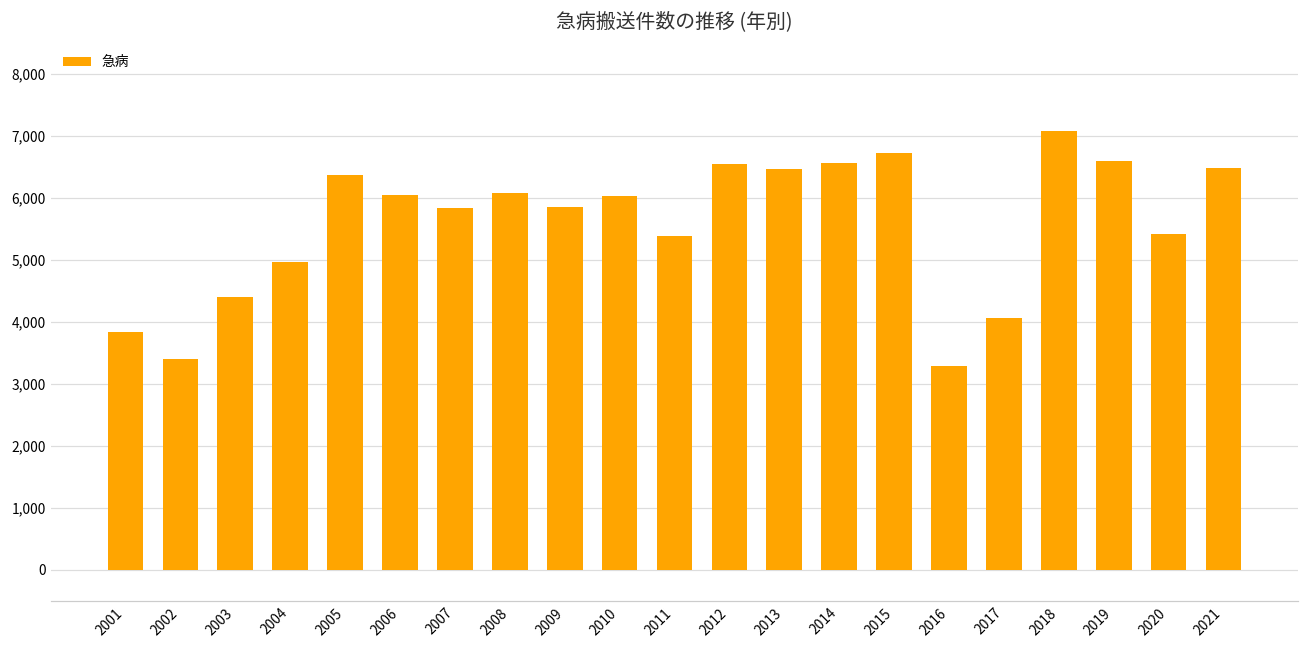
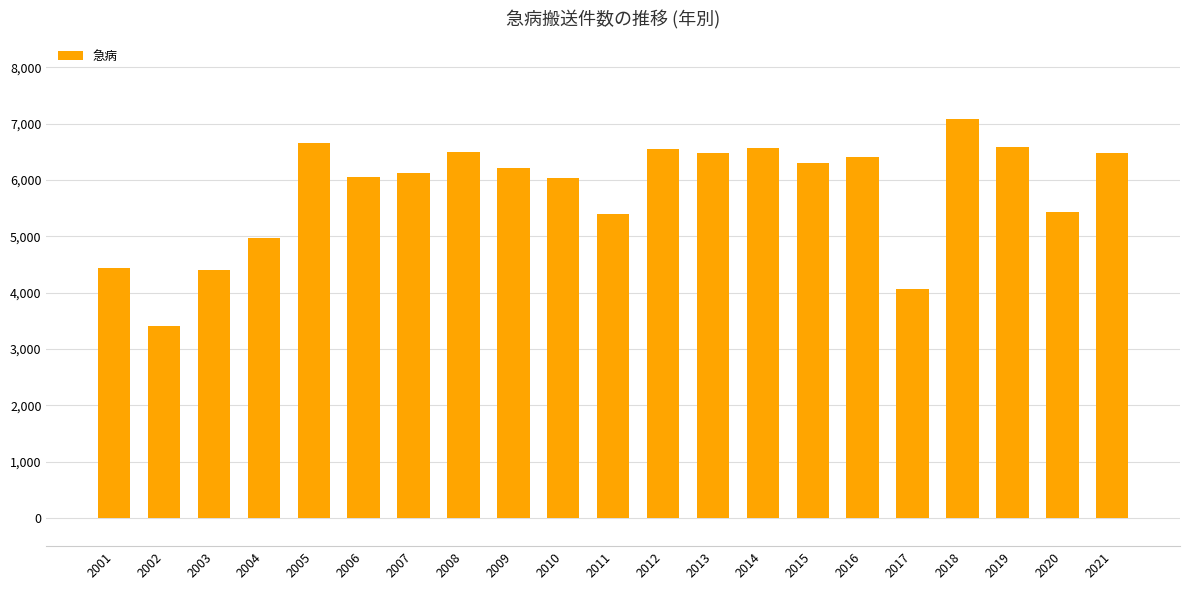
2001: 3,800 -> 4,400
2005: 6,400 -> 6,700
2007: 5,800 -> 6,100
2008: 6,100 -> 6,500
2009: 5,900 -> 6,200
2015: 6,700 -> 6,300
2016: 3,300 -> 6,400
